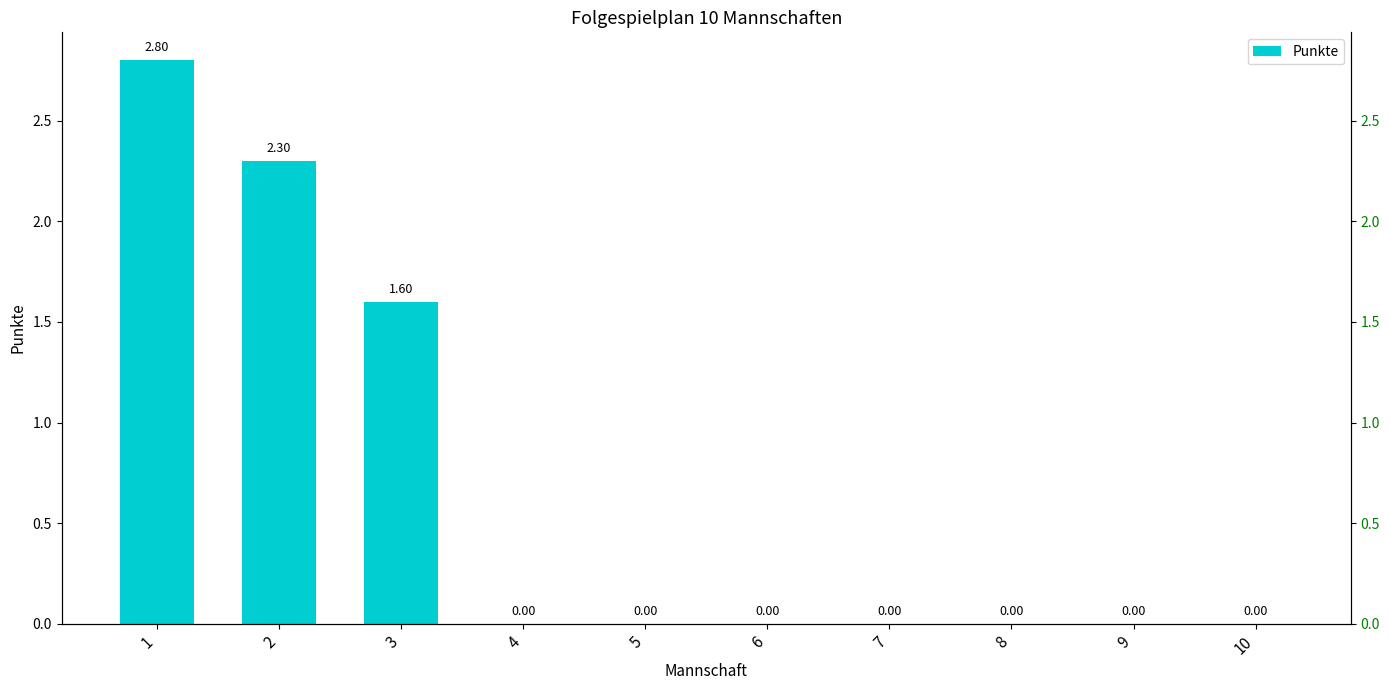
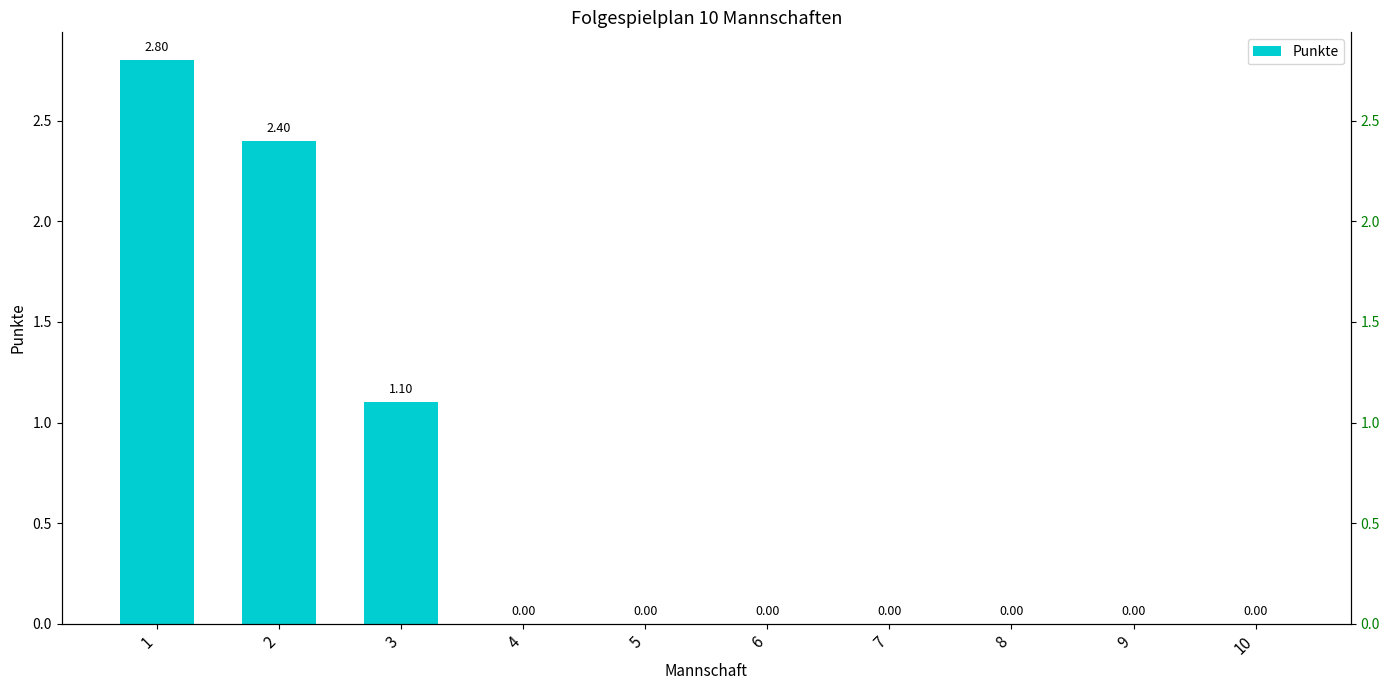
2: 2.30 -> 2.40
3: 1.60 -> 1.10
